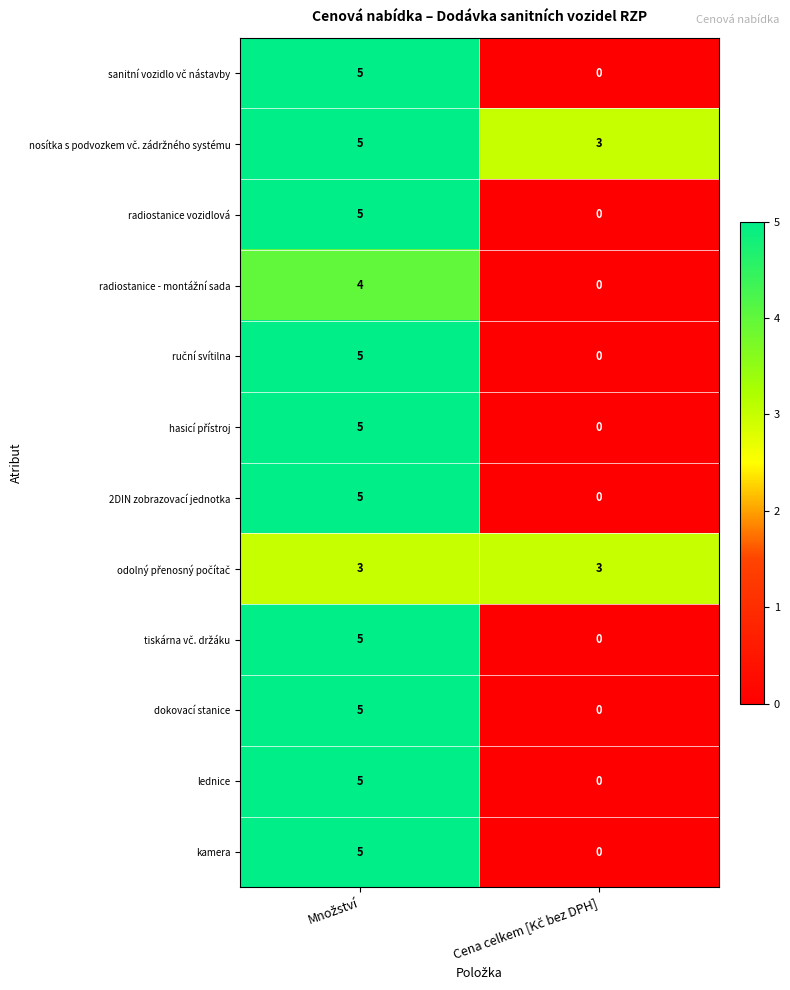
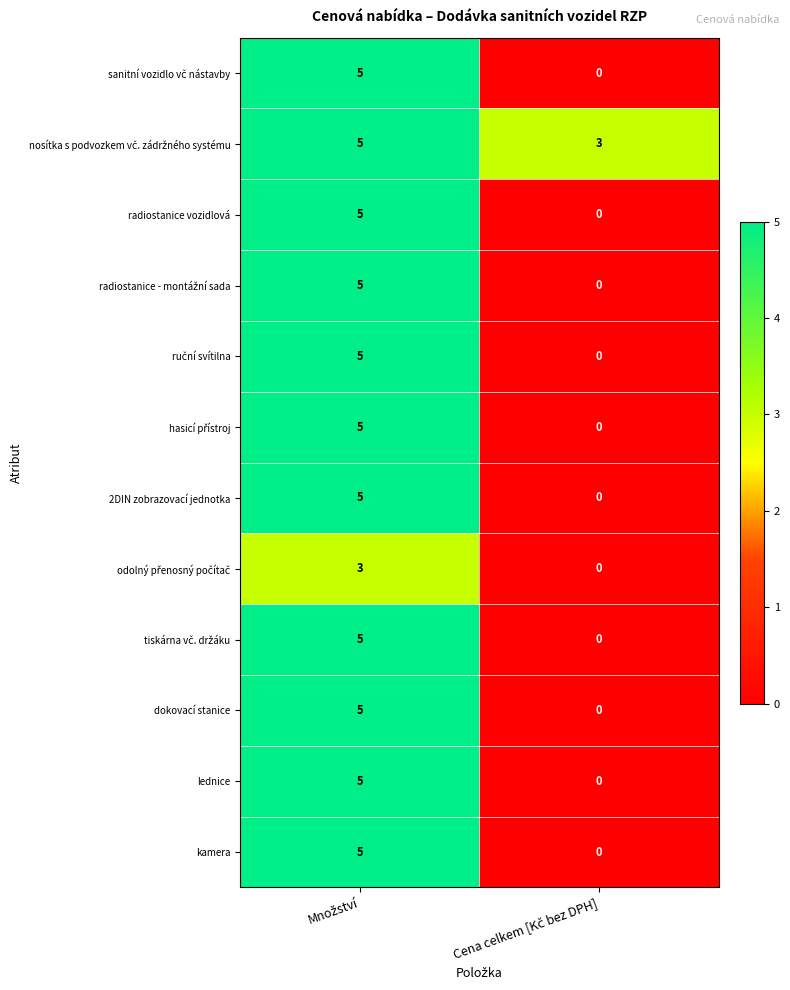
radiostanice - montážní sada, Množství: 4 -> 5
odolný přenosný počítač, Cena celkem [Kč bez DPH]: 3 -> 0
